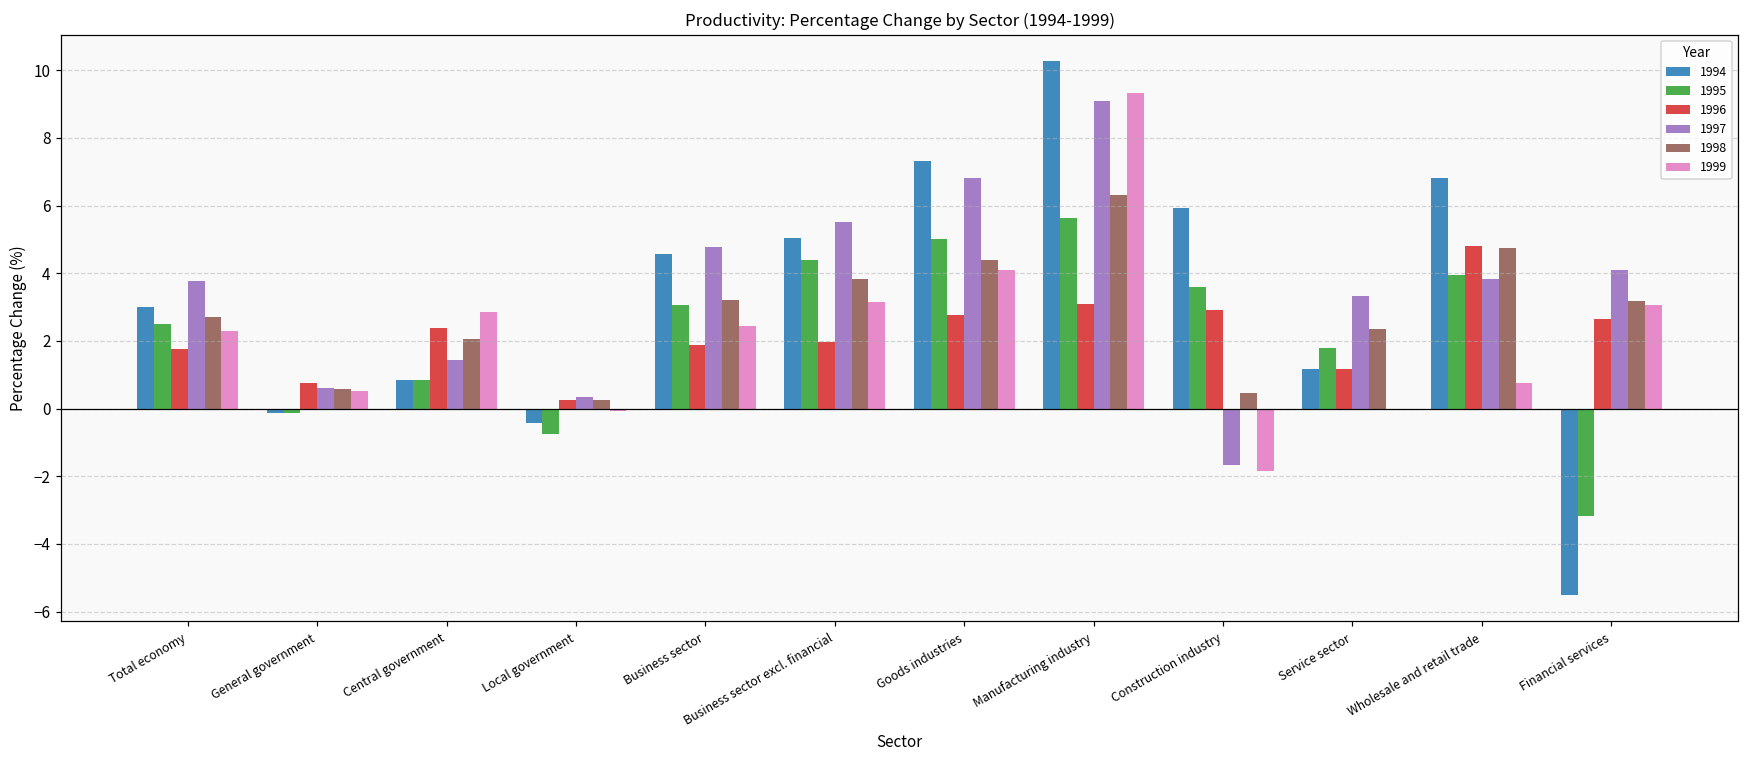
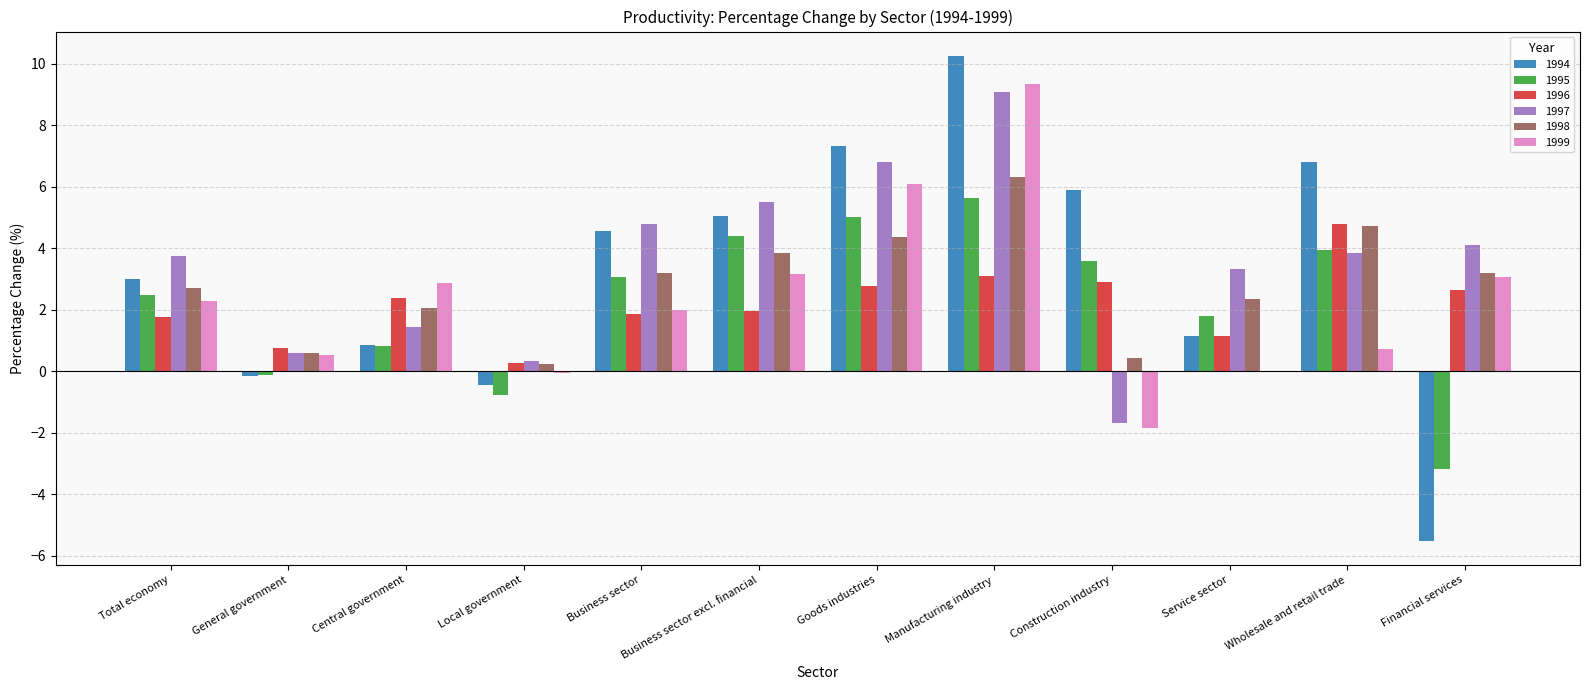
1999, Business sector: 2.4 -> 2.0
1999, Goods industries: 4.1 -> 6.1
